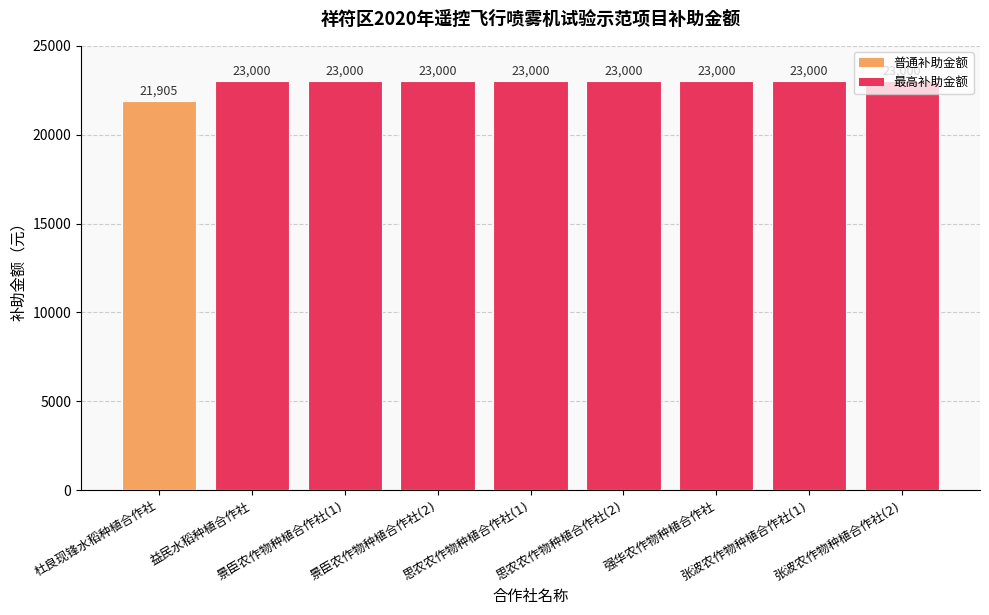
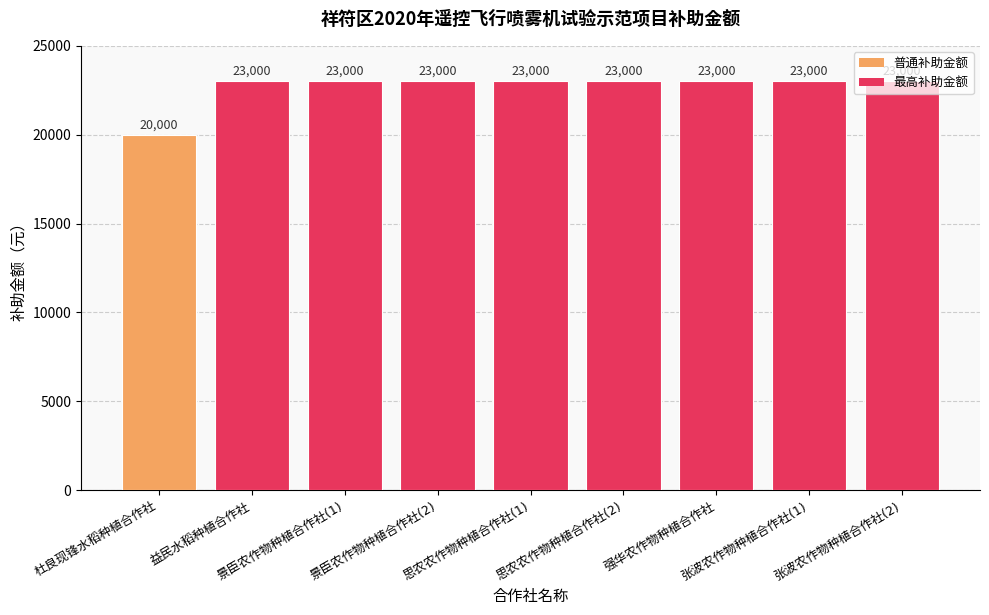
杜良现锋水稻种植合作社: 21,905 -> 20,000
